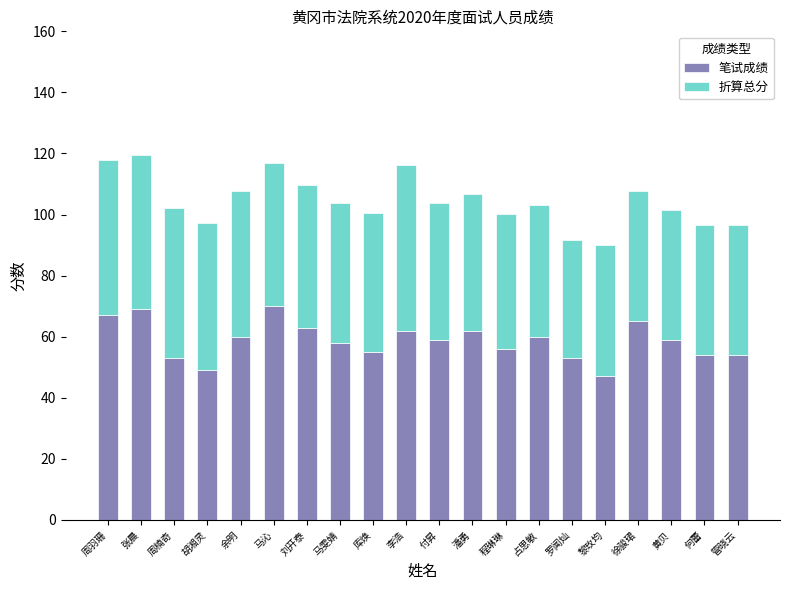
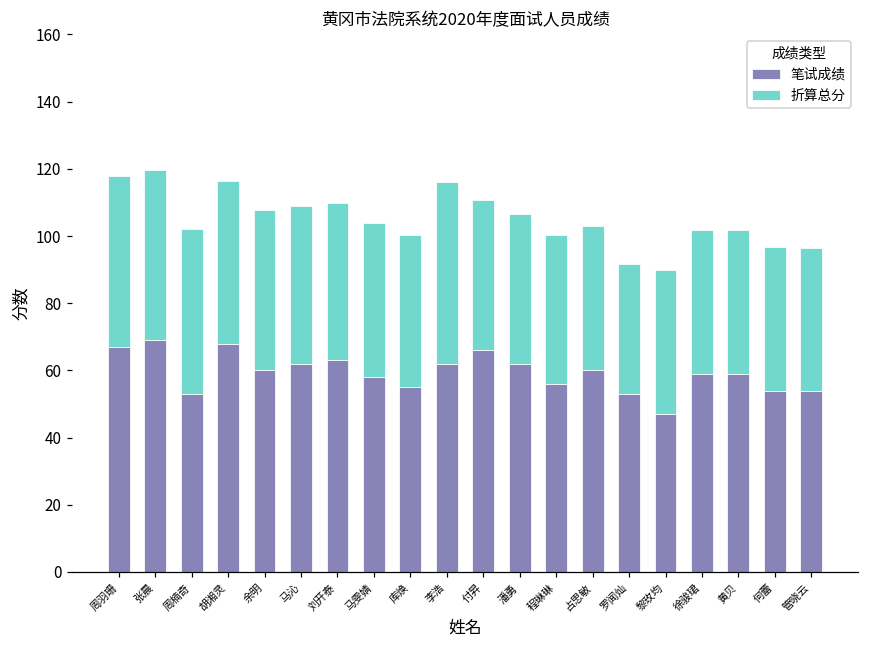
笔试成绩, 胡湘灵: 49 -> 68
笔试成绩, 马沁: 70 -> 62
笔试成绩, 付昇: 59 -> 66
笔试成绩, 徐骏珺: 65 -> 59
